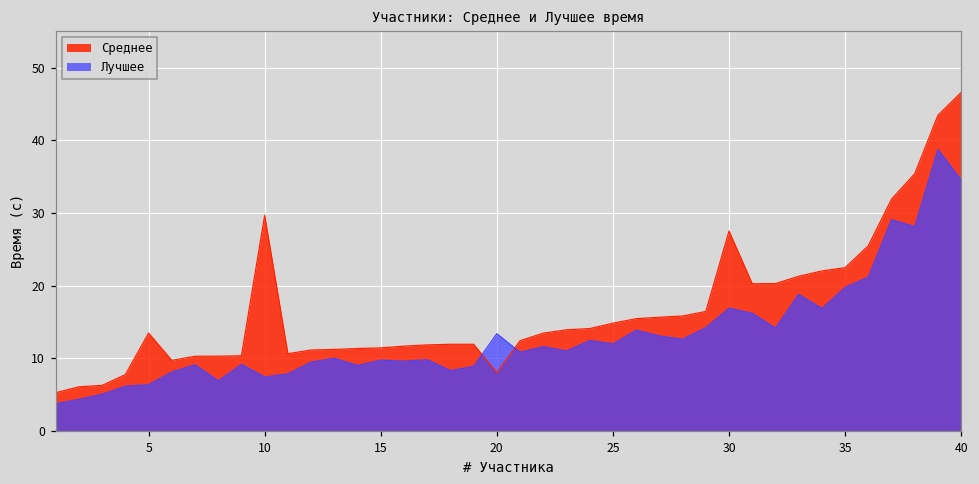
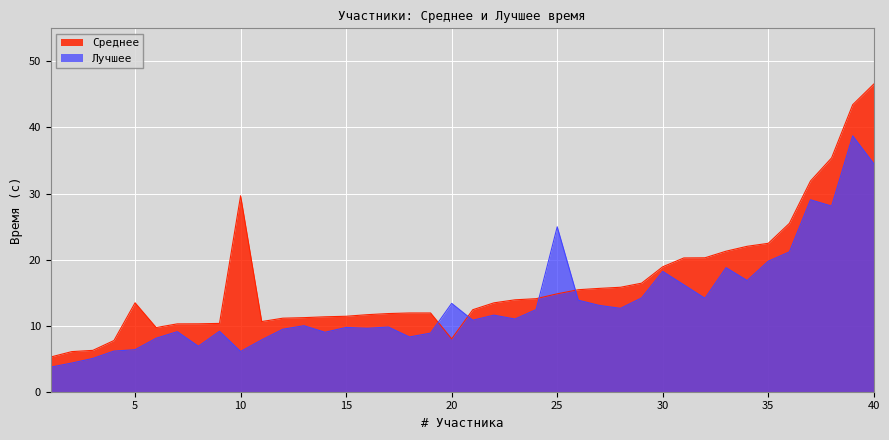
Лучшее, 10: 7 -> 6
Лучшее, 25: 12 -> 25
Среднее, 30: 28 -> 19
Лучшее, 30: 17 -> 18
